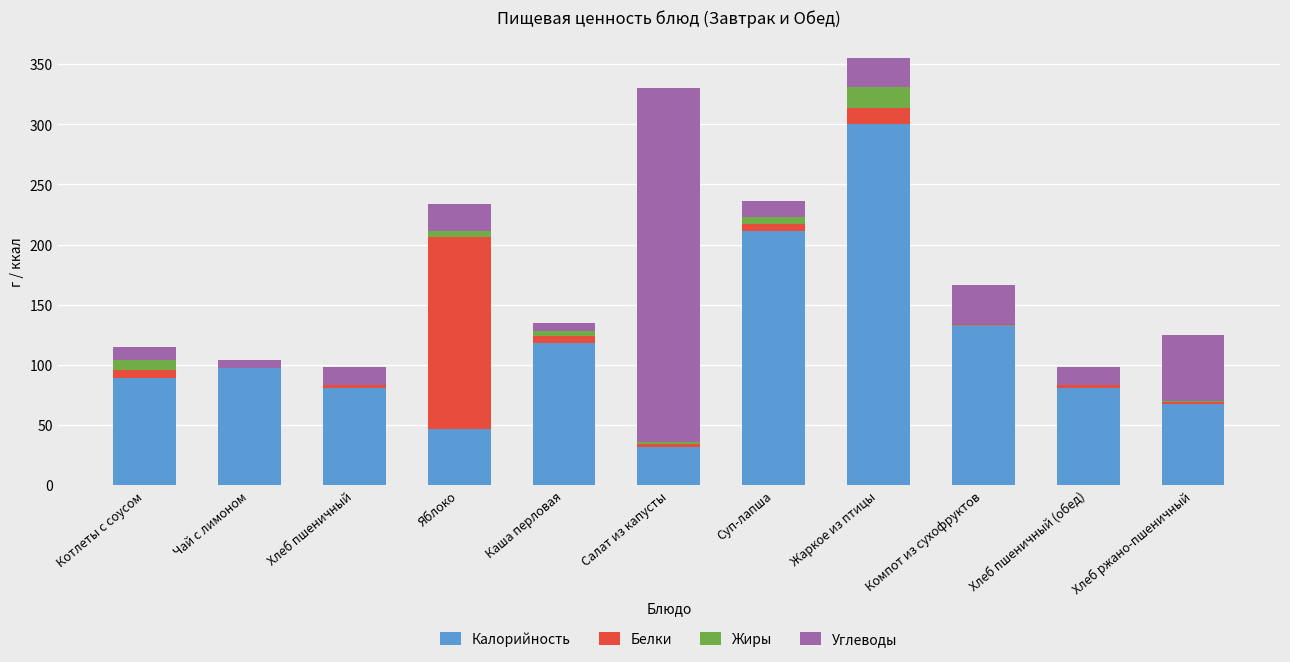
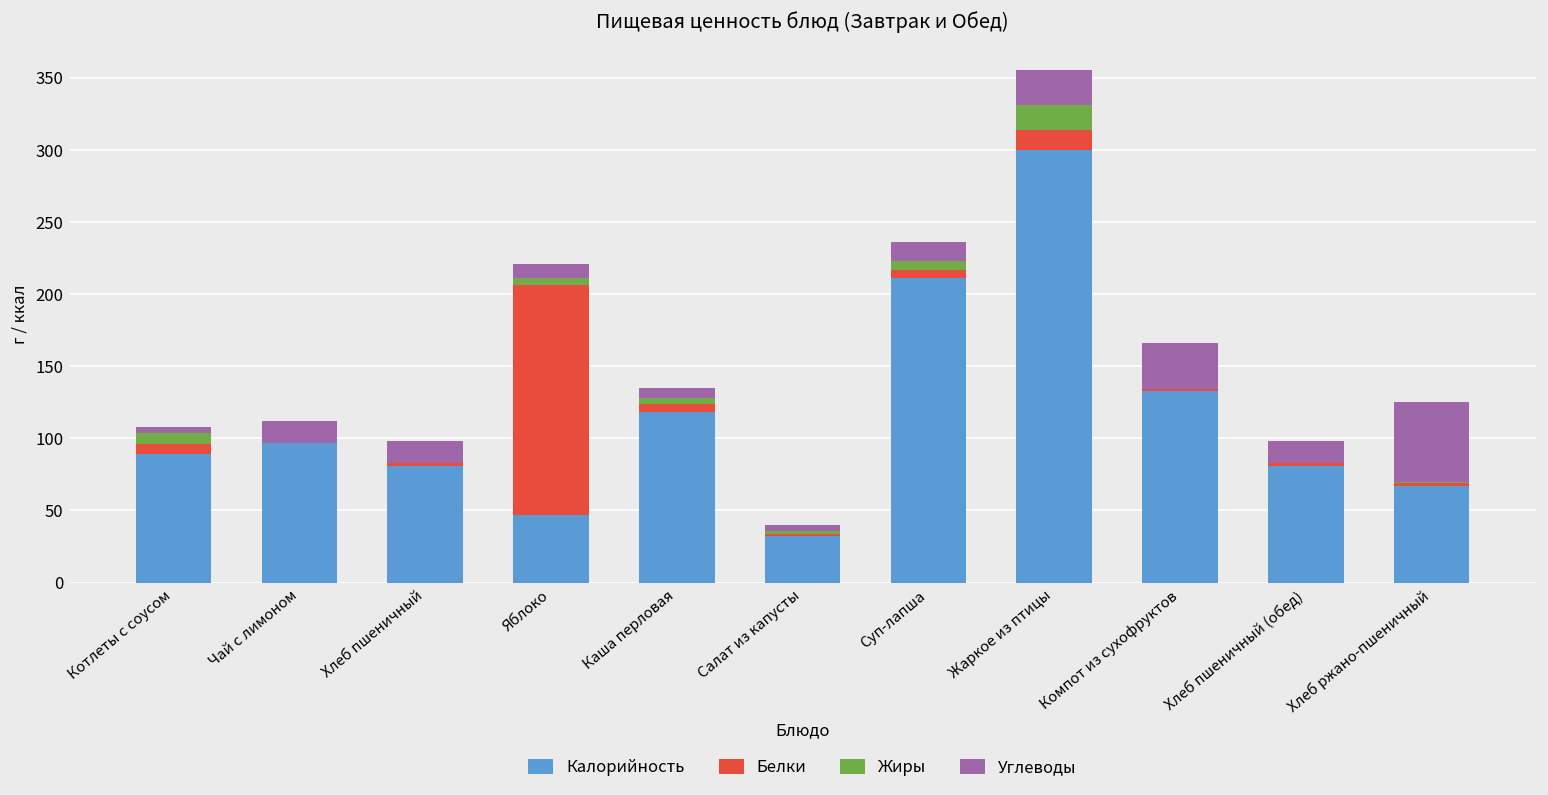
Углеводы, Котлеты с соусом: 11 -> 4
Углеводы, Чай с лимоном: 7 -> 15
Углеводы, Яблоко: 23 -> 10
Углеводы, Салат из капусты: 294 -> 4
